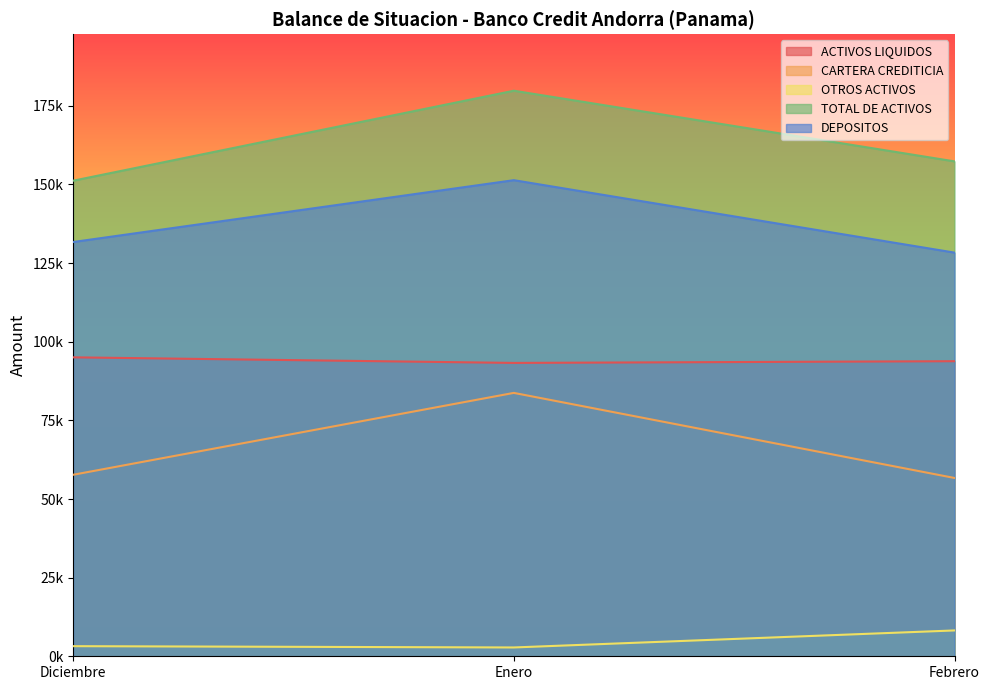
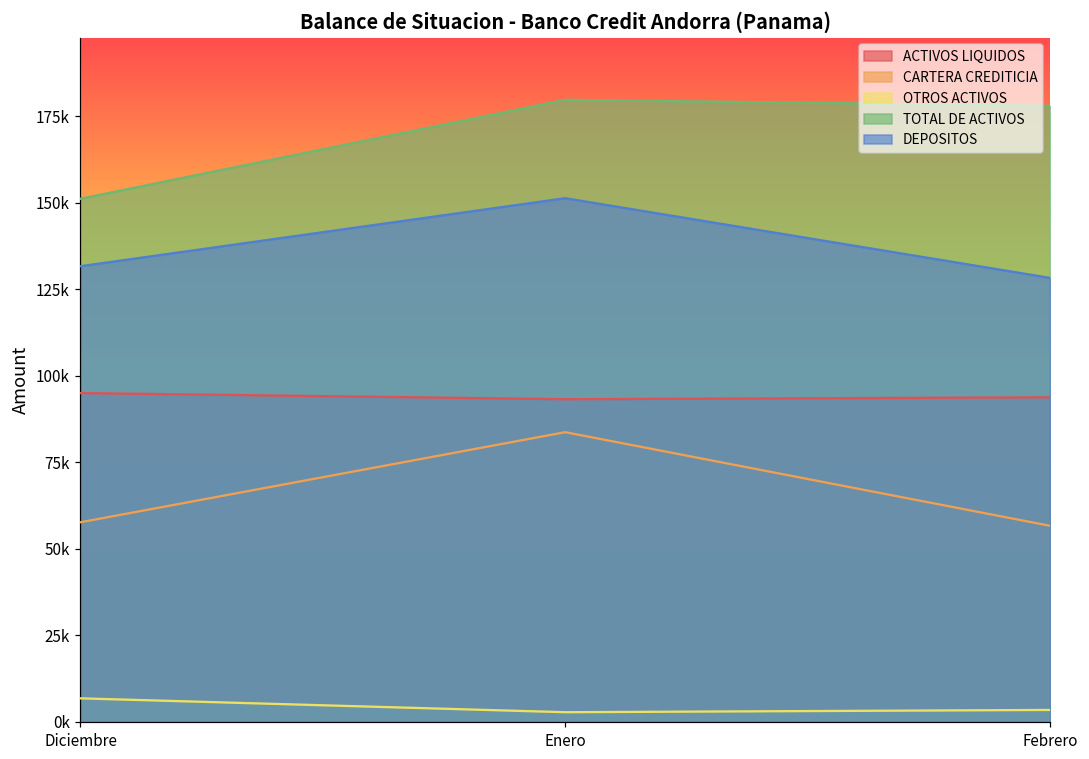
OTROS ACTIVOS, Diciembre: 3000 -> 7000
OTROS ACTIVOS, Febrero: 8000 -> 3000
TOTAL DE ACTIVOS, Febrero: 157000 -> 178000
